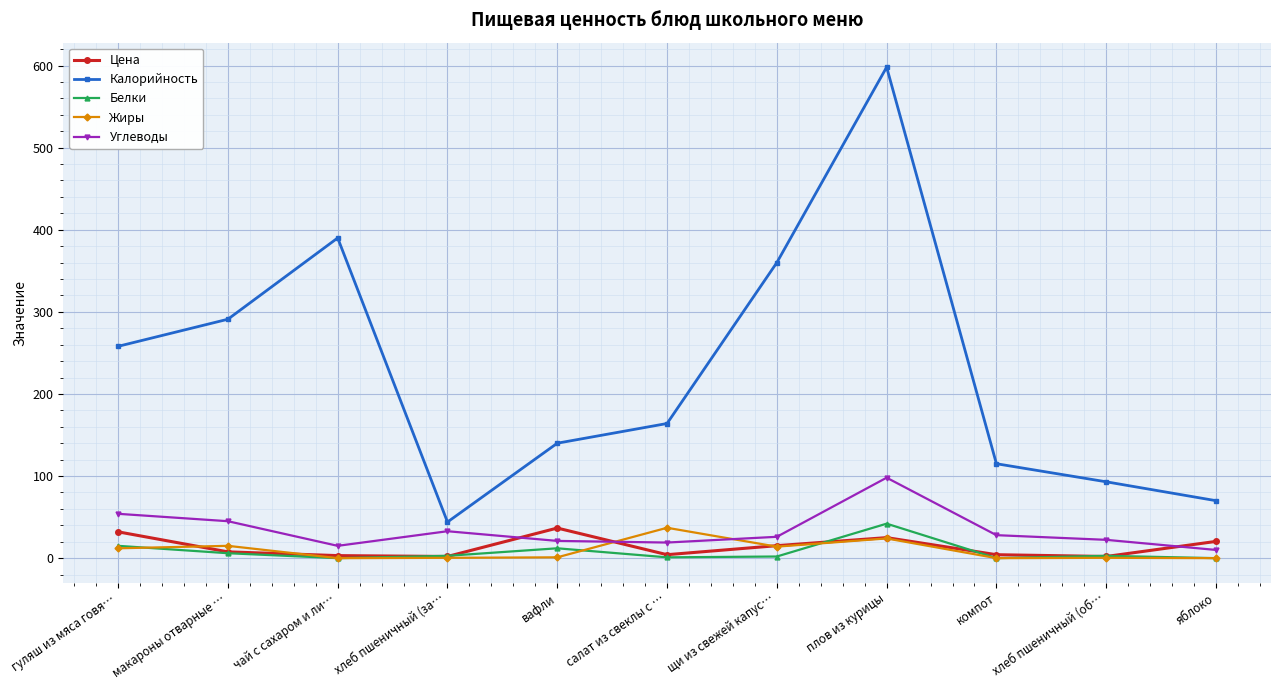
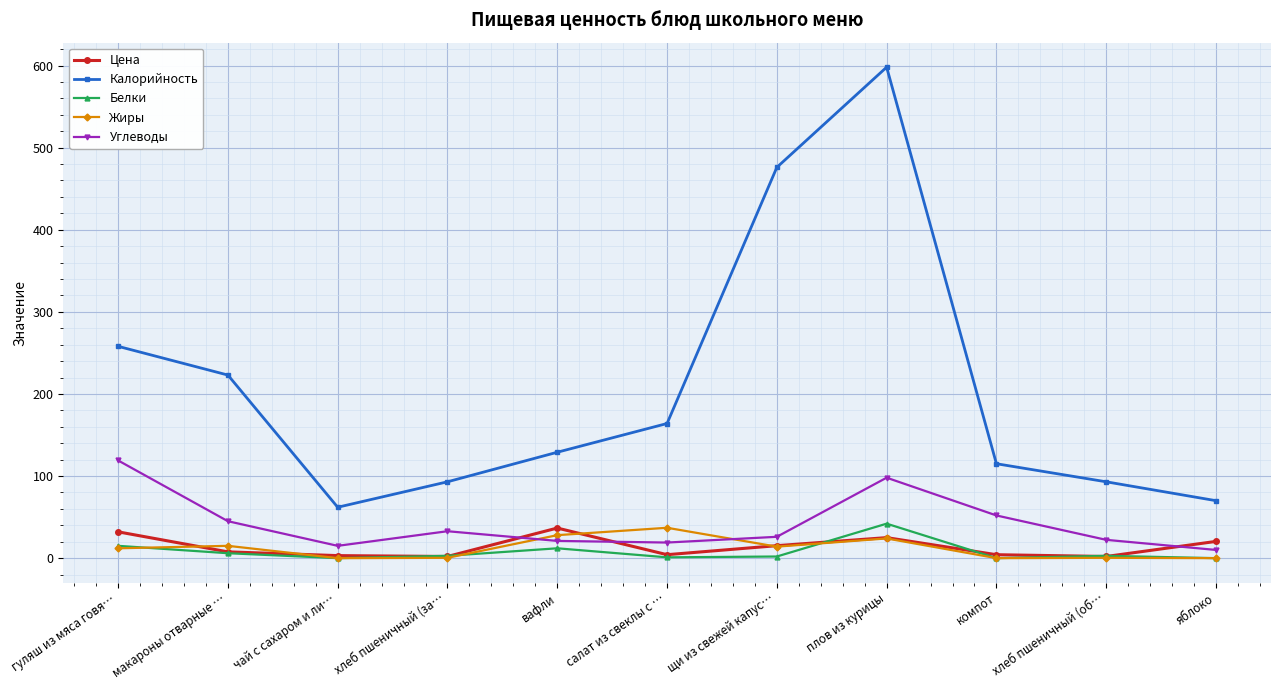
Углеводы, гуляш из мяса говя…: 50 -> 120
Калорийность, макароны отварные …: 290 -> 220
Калорийность, чай с сахаром и ли…: 390 -> 60
Калорийность, хлеб пшеничный (за…: 40 -> 90
Калорийность, вафли: 140 -> 130
Жиры, вафли: 0 -> 30
Калорийность, щи из свежей капус…: 360 -> 480
Углеводы, компот: 30 -> 50
